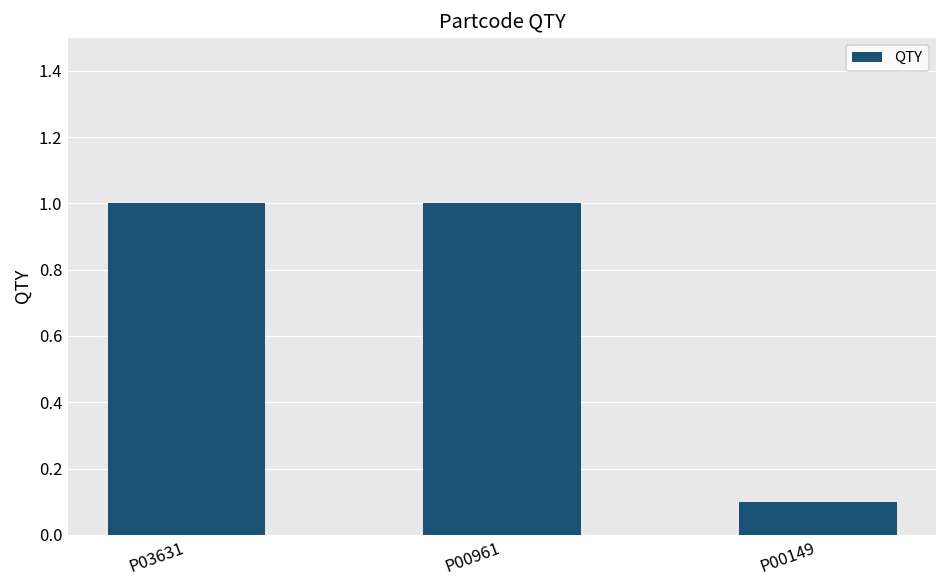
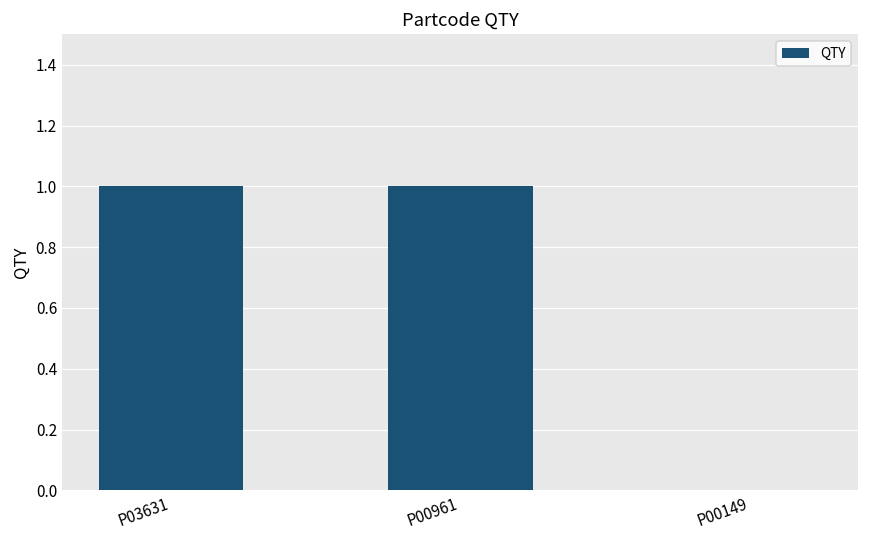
P00149: 0.1 -> 0.0
